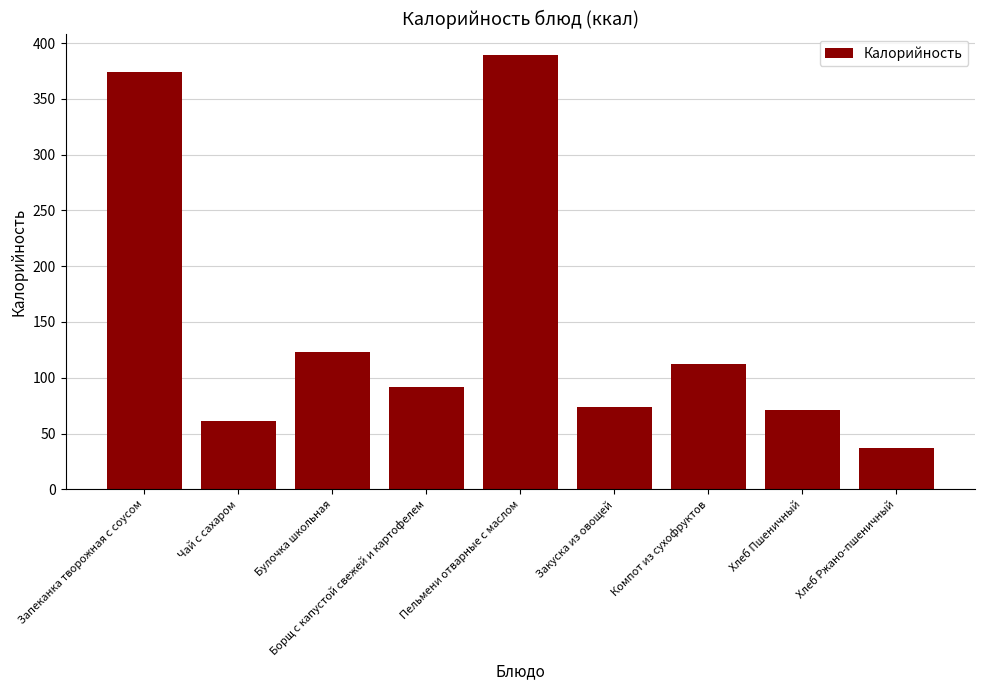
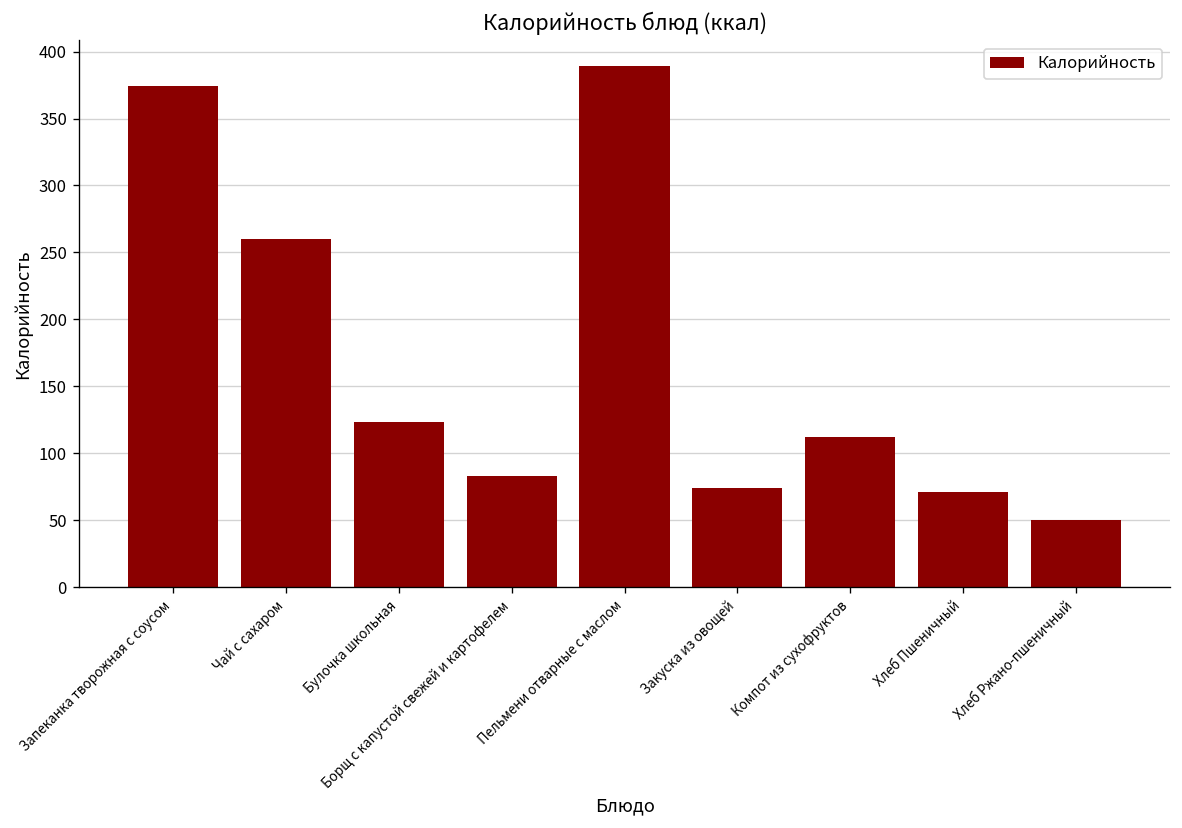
Чай с сахаром: 61 -> 260
Борщ с капустой свежей и картофелем: 92 -> 83
Хлеб Ржано-пшеничный: 37 -> 50
